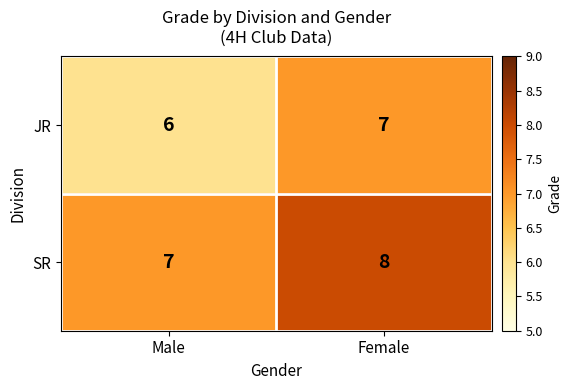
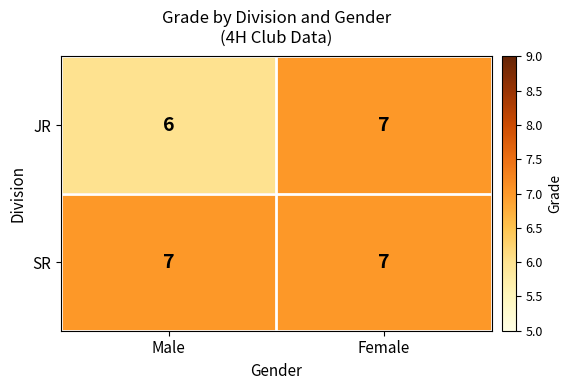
SR, Female: 8 -> 7
